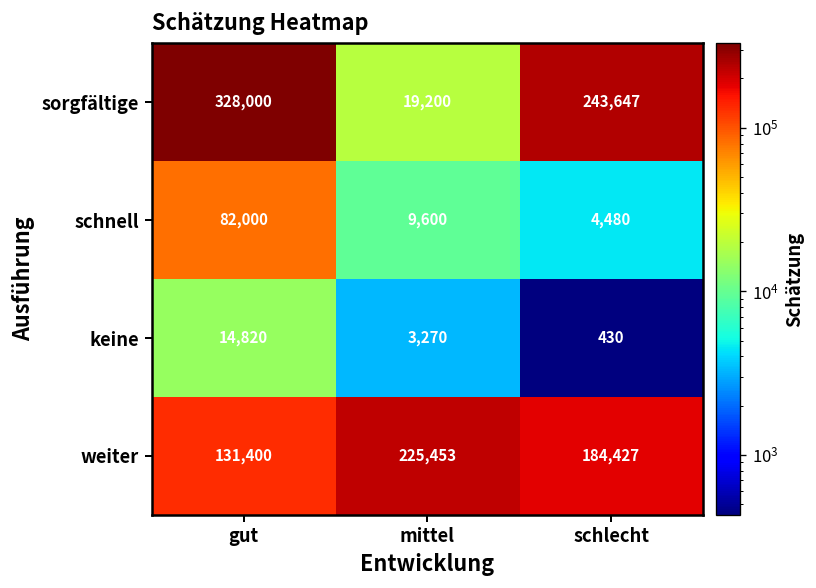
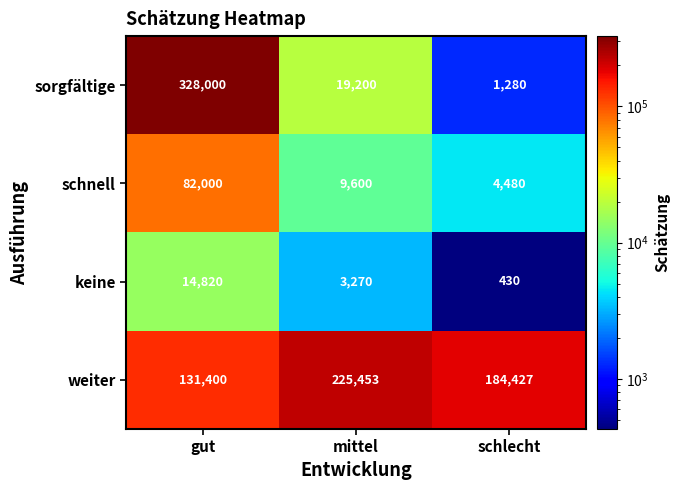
sorgfältige, schlecht: 243,647 -> 1,280
